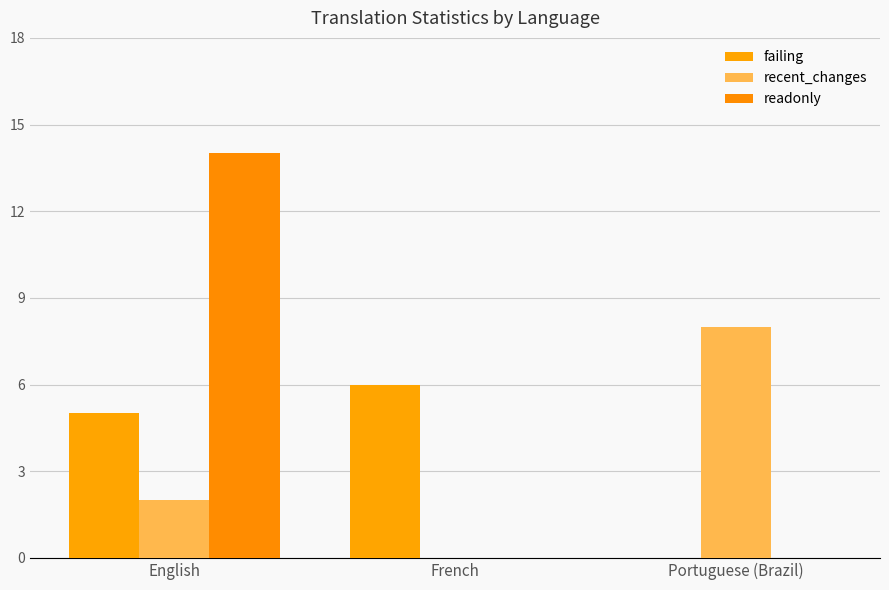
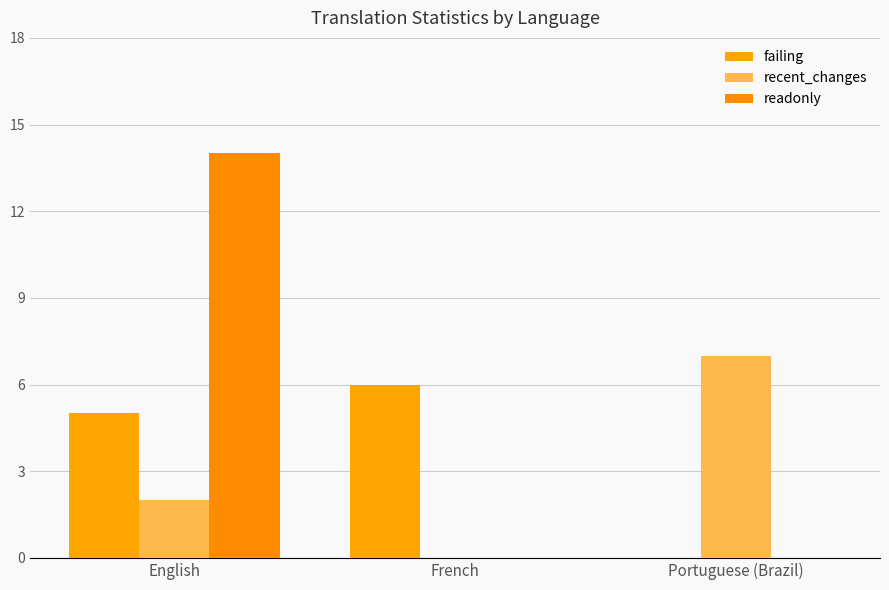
recent_changes, Portuguese (Brazil): 8 -> 7
